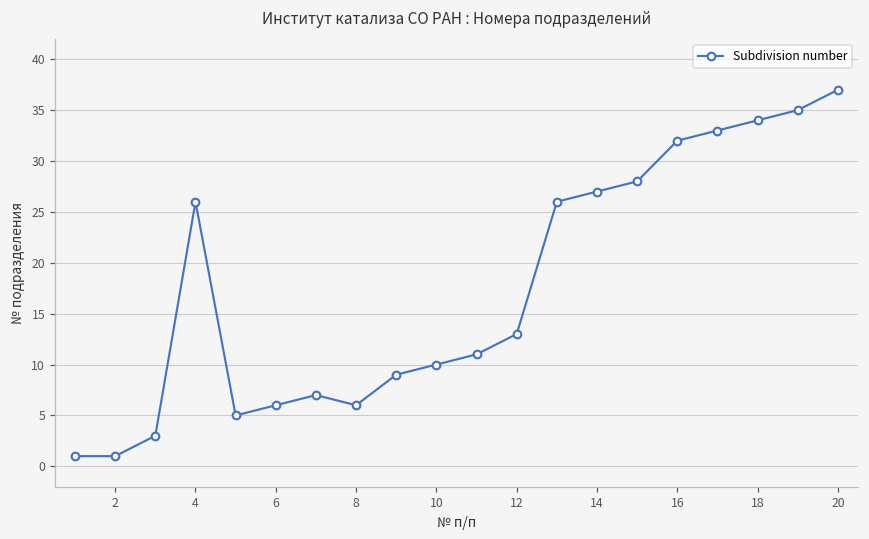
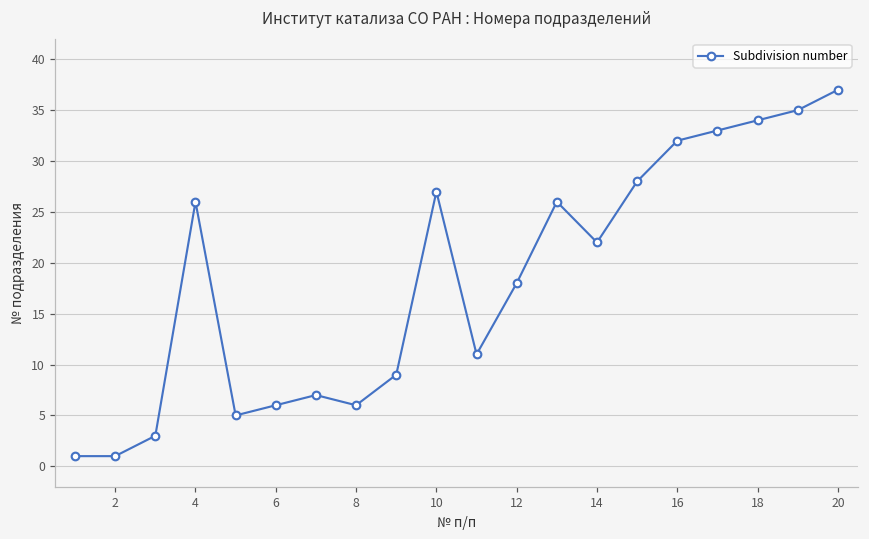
10: 10 -> 27
12: 13 -> 18
14: 27 -> 22
